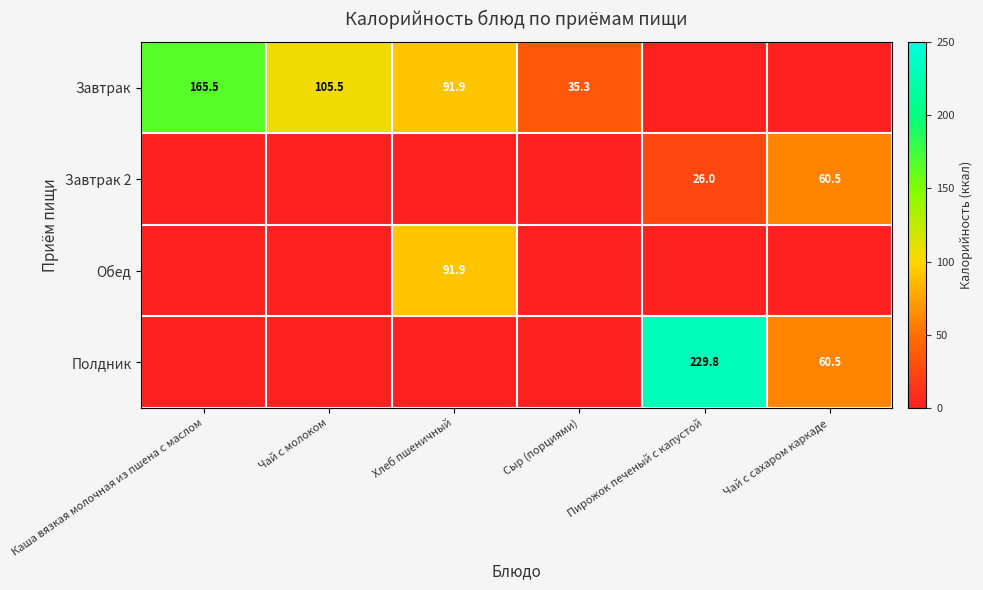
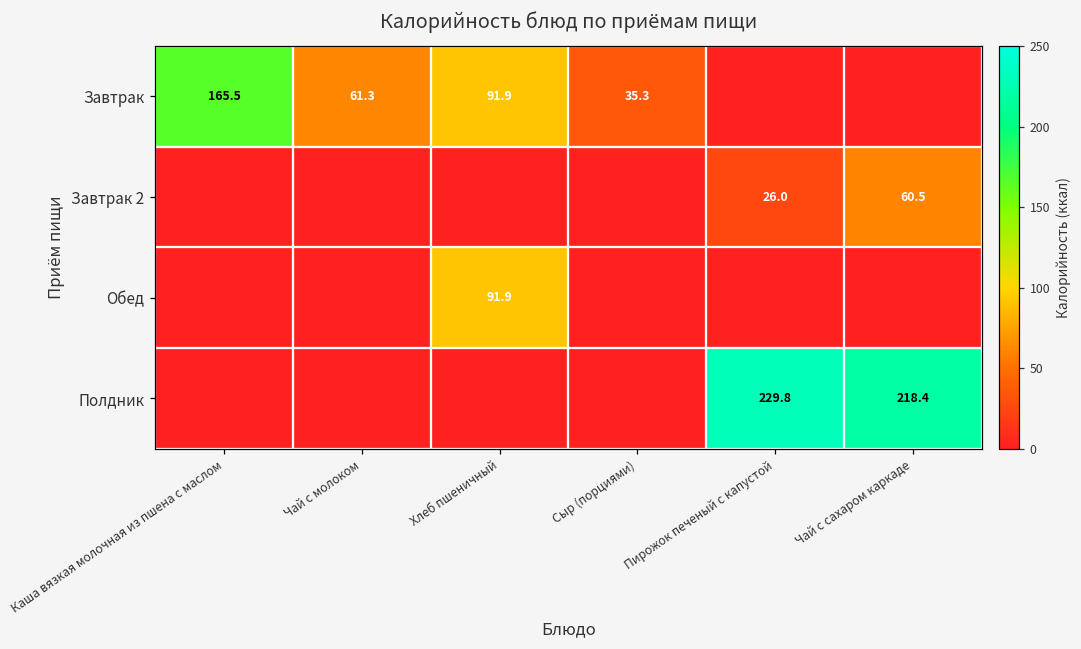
Завтрак, Чай с молоком: 105.5 -> 61.3
Полдник, Чай с сахаром каркаде: 60.5 -> 218.4
